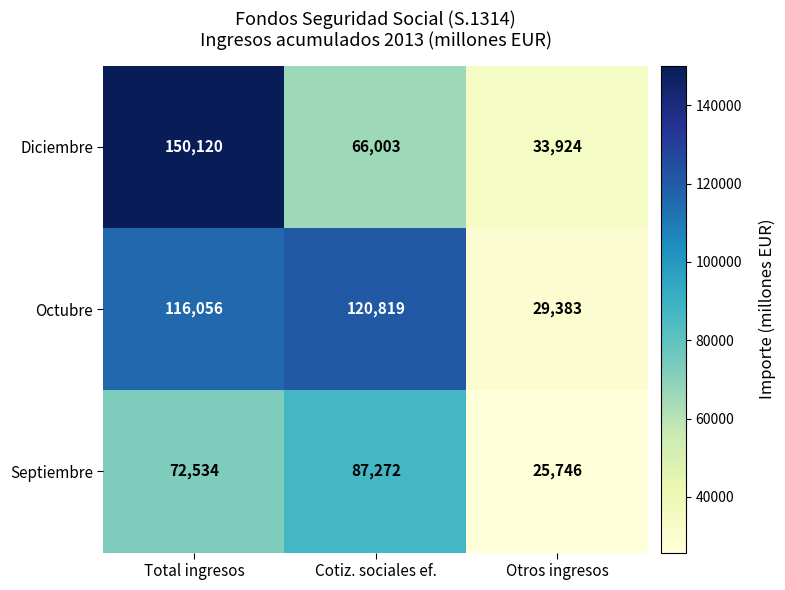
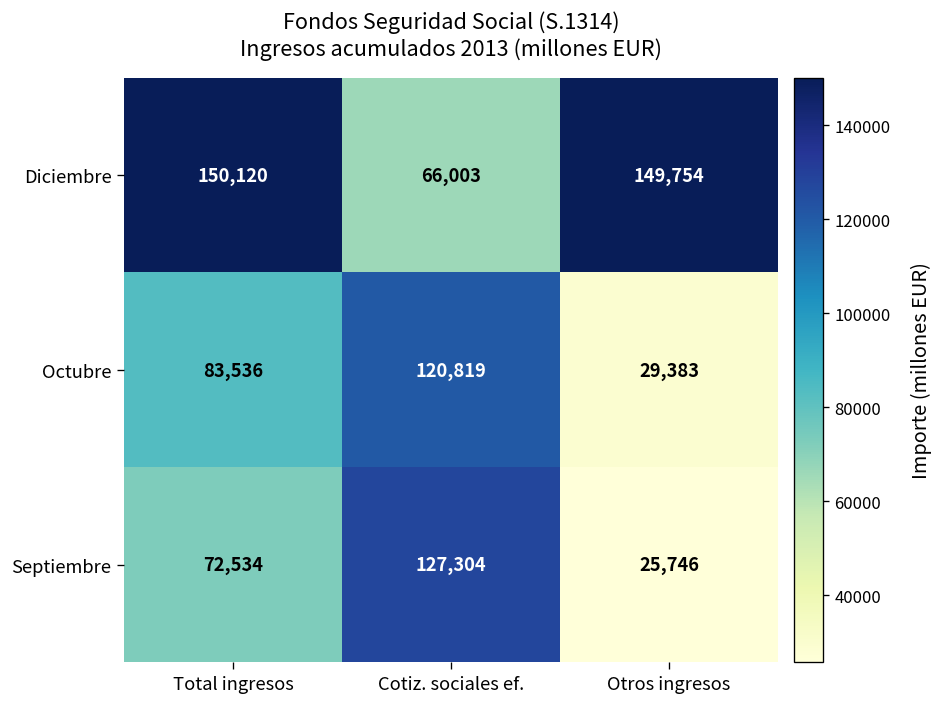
Diciembre, Otros ingresos: 33,924 -> 149,754
Octubre, Total ingresos: 116,056 -> 83,536
Septiembre, Cotiz. sociales ef.: 87,272 -> 127,304
